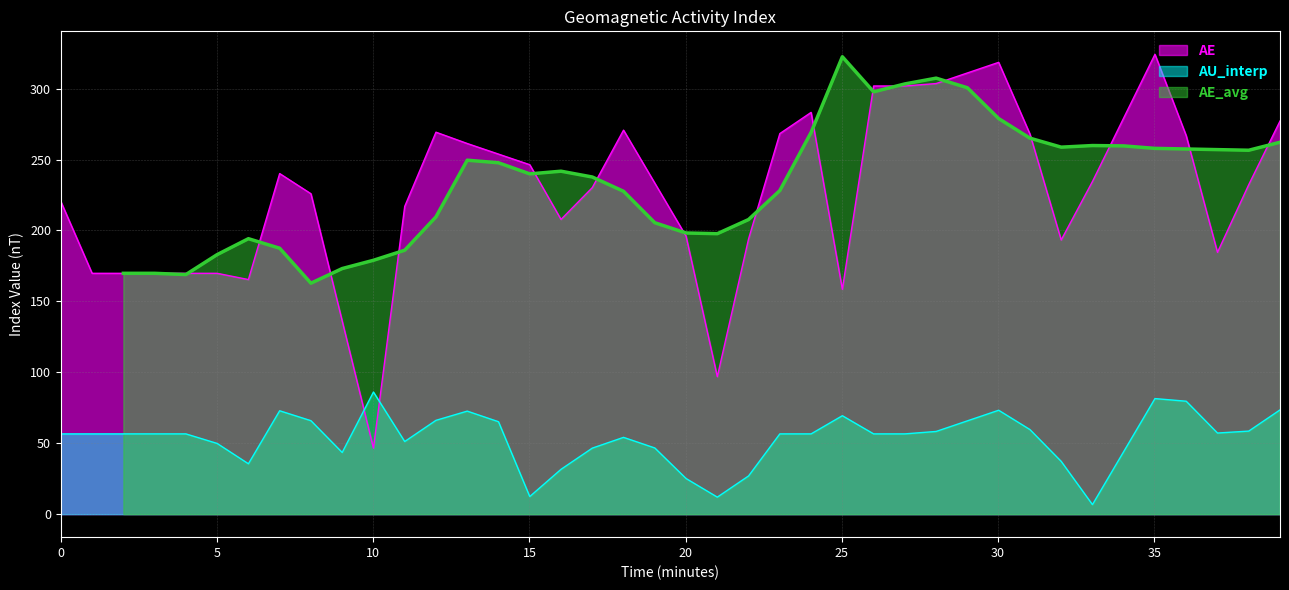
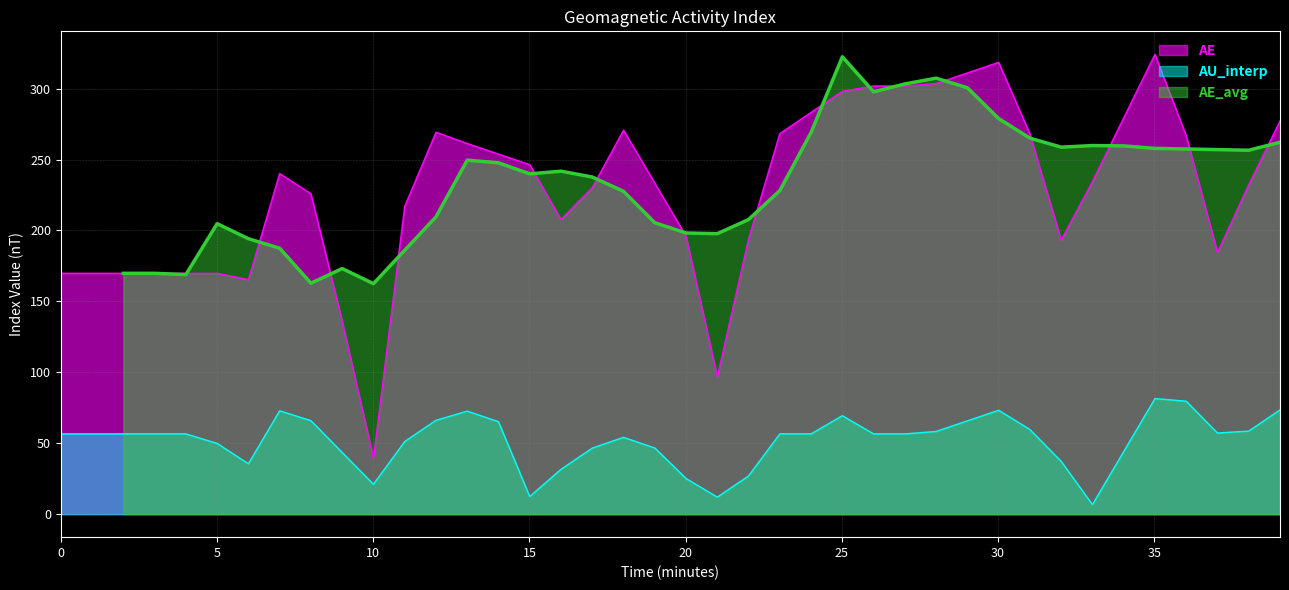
AE, 0: 220 -> 170
AE_avg, 5: 183 -> 205
AE, 10: 47 -> 40
AU_interp, 10: 86 -> 21
AE_avg, 10: 179 -> 163
AE, 25: 159 -> 298
